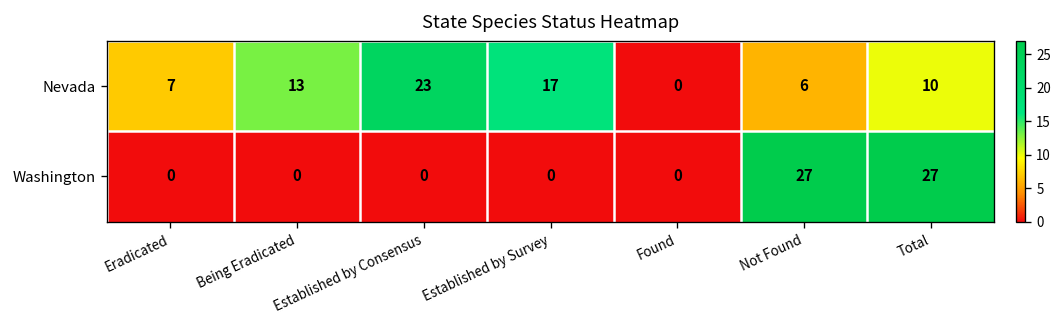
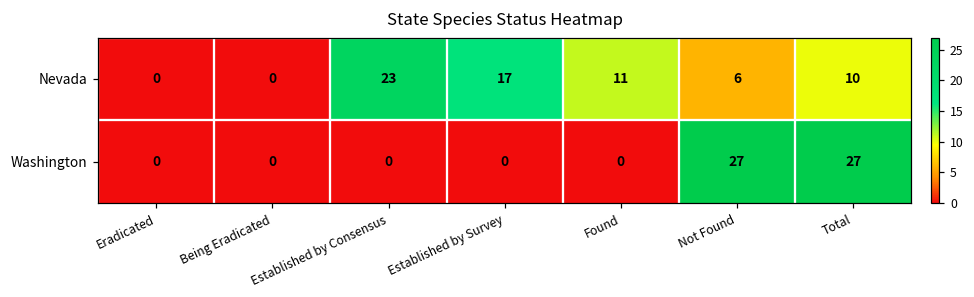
Nevada, Eradicated: 7 -> 0
Nevada, Being Eradicated: 13 -> 0
Nevada, Found: 0 -> 11
